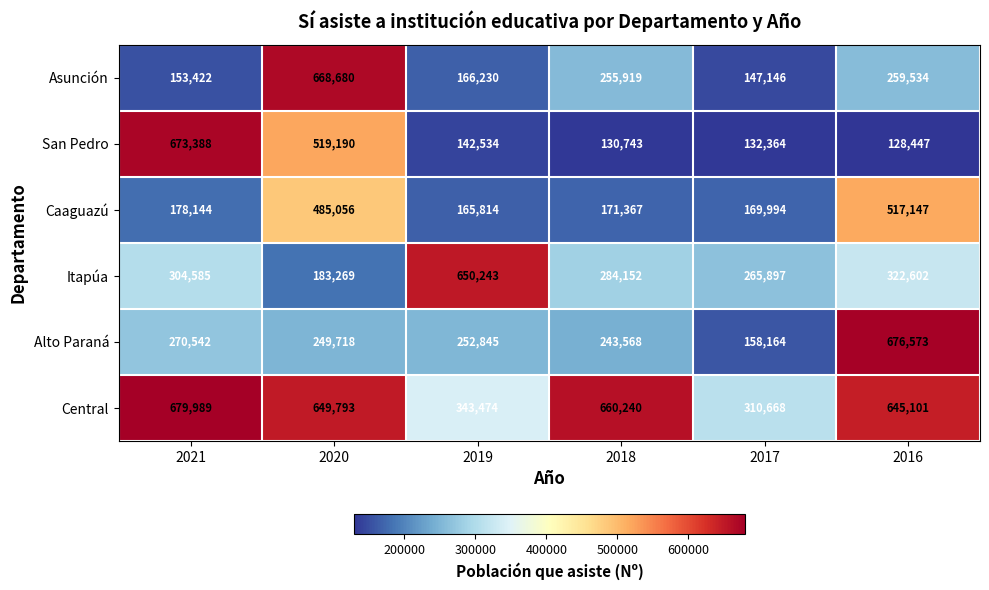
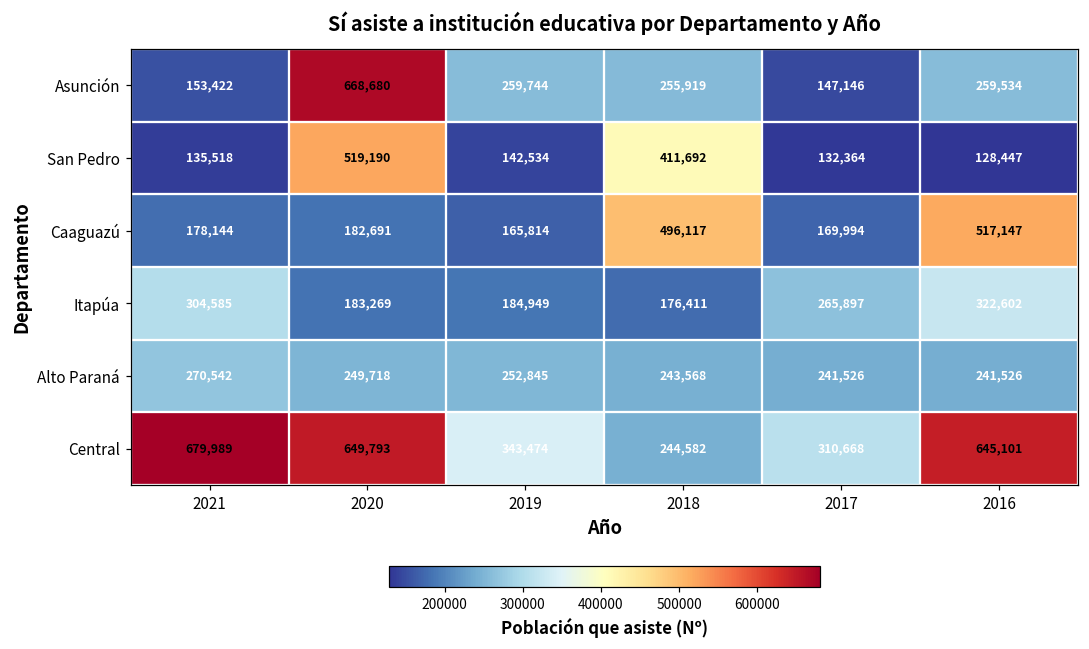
Asunción, 2019: 166,230 -> 259,744
San Pedro, 2021: 673,388 -> 135,518
San Pedro, 2018: 130,743 -> 411,692
Caaguazú, 2020: 485,056 -> 182,691
Caaguazú, 2018: 171,367 -> 496,117
Itapúa, 2019: 650,243 -> 184,949
Itapúa, 2018: 284,152 -> 176,411
Alto Paraná, 2017: 158,164 -> 241,526
Alto Paraná, 2016: 676,573 -> 241,526
Central, 2018: 660,240 -> 244,582
